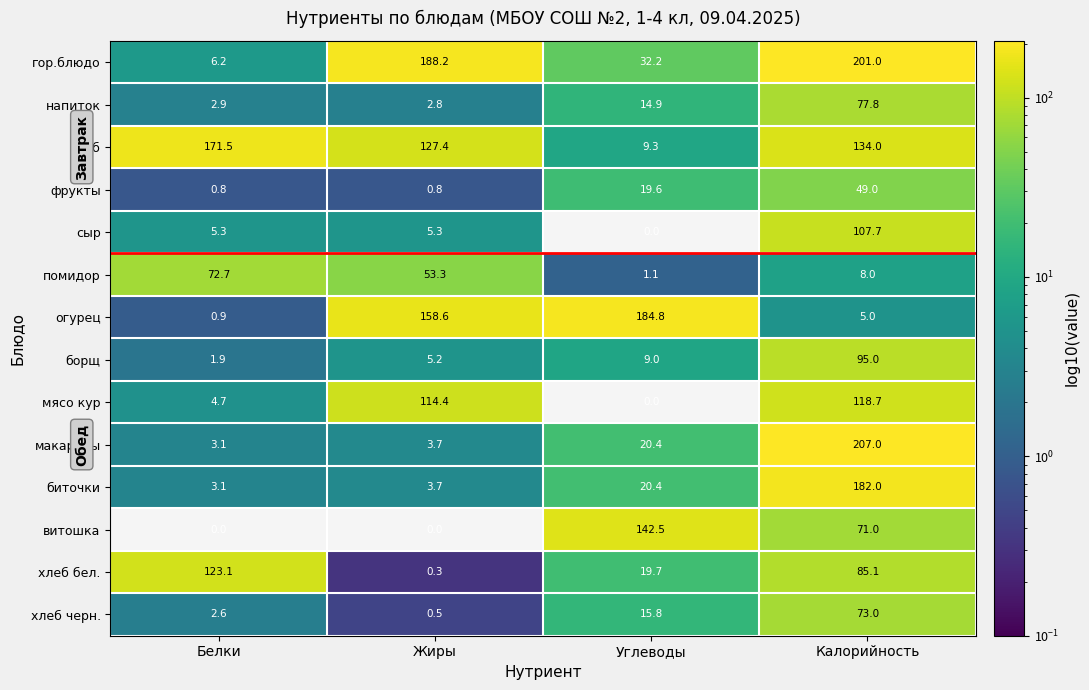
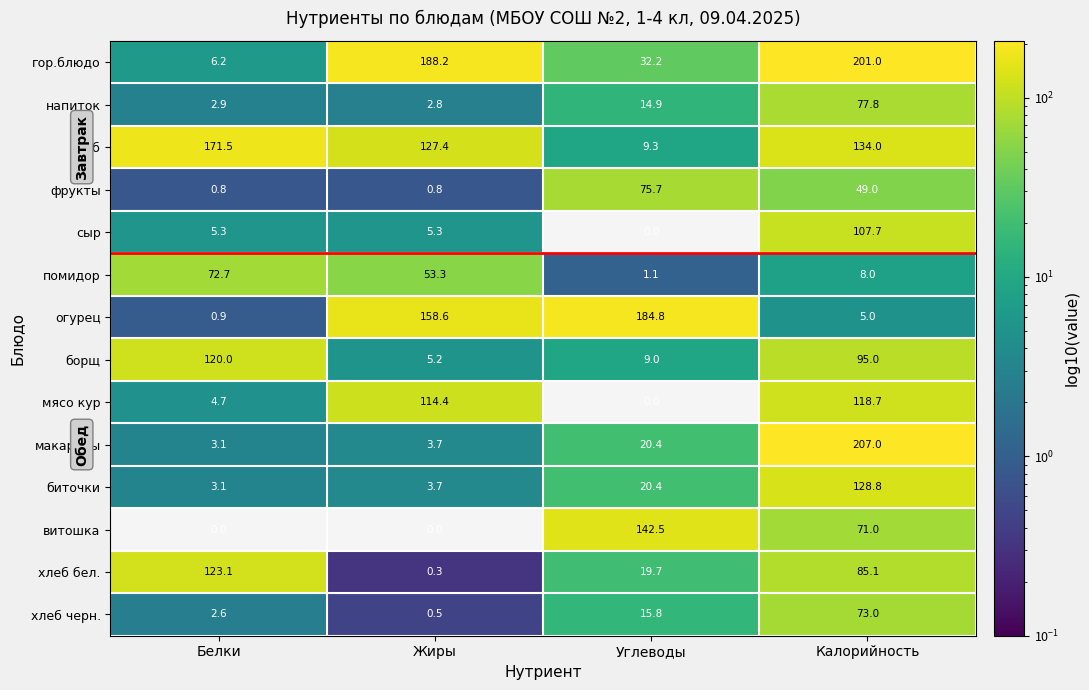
фрукты, Углеводы: 19.6 -> 75.7
борщ, Белки: 1.9 -> 120.0
биточки, Калорийность: 182.0 -> 128.8
